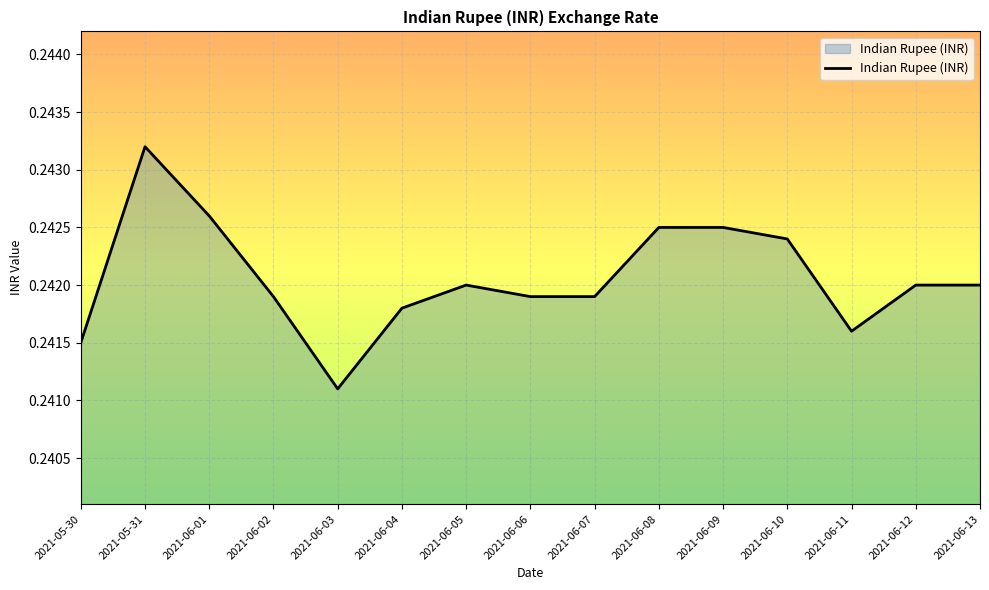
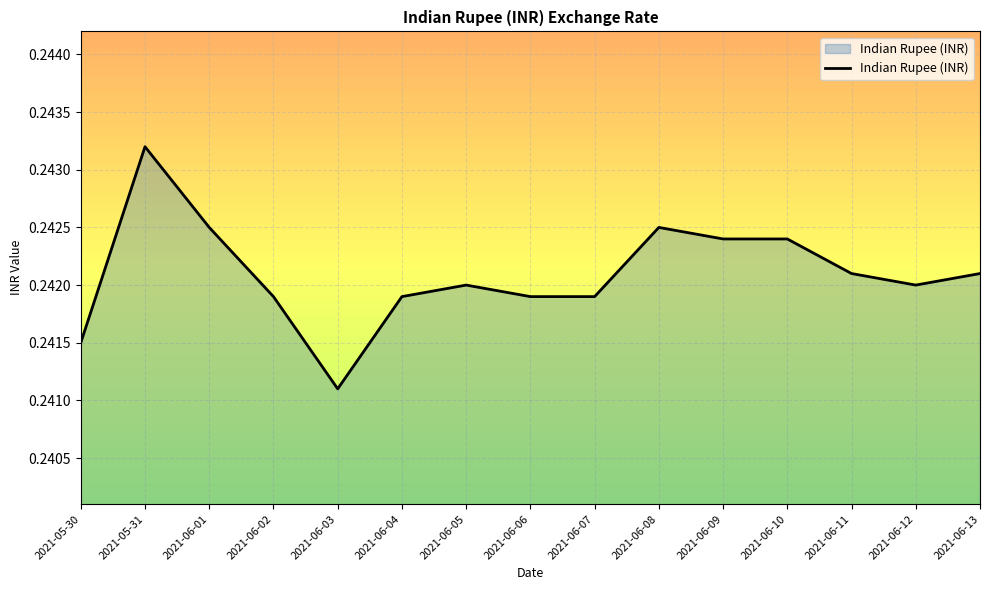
2021-06-01: 0.2426 -> 0.2425
2021-06-04: 0.2418 -> 0.2419
2021-06-09: 0.2425 -> 0.2424
2021-06-11: 0.2416 -> 0.2421
2021-06-13: 0.2420 -> 0.2421
